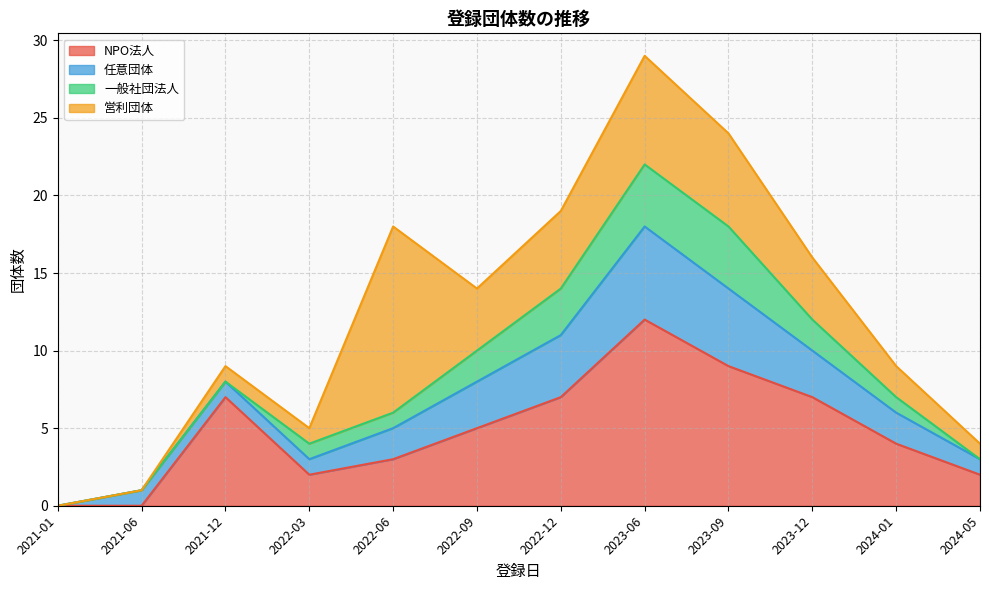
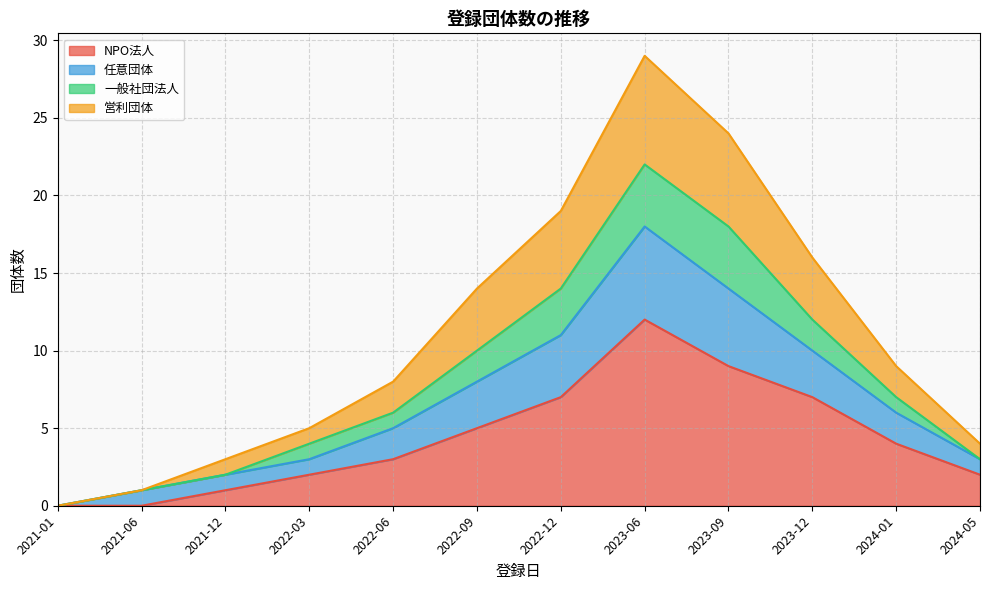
NPO法人, 2021-12: 7 -> 1
営利団体, 2022-06: 12 -> 2
